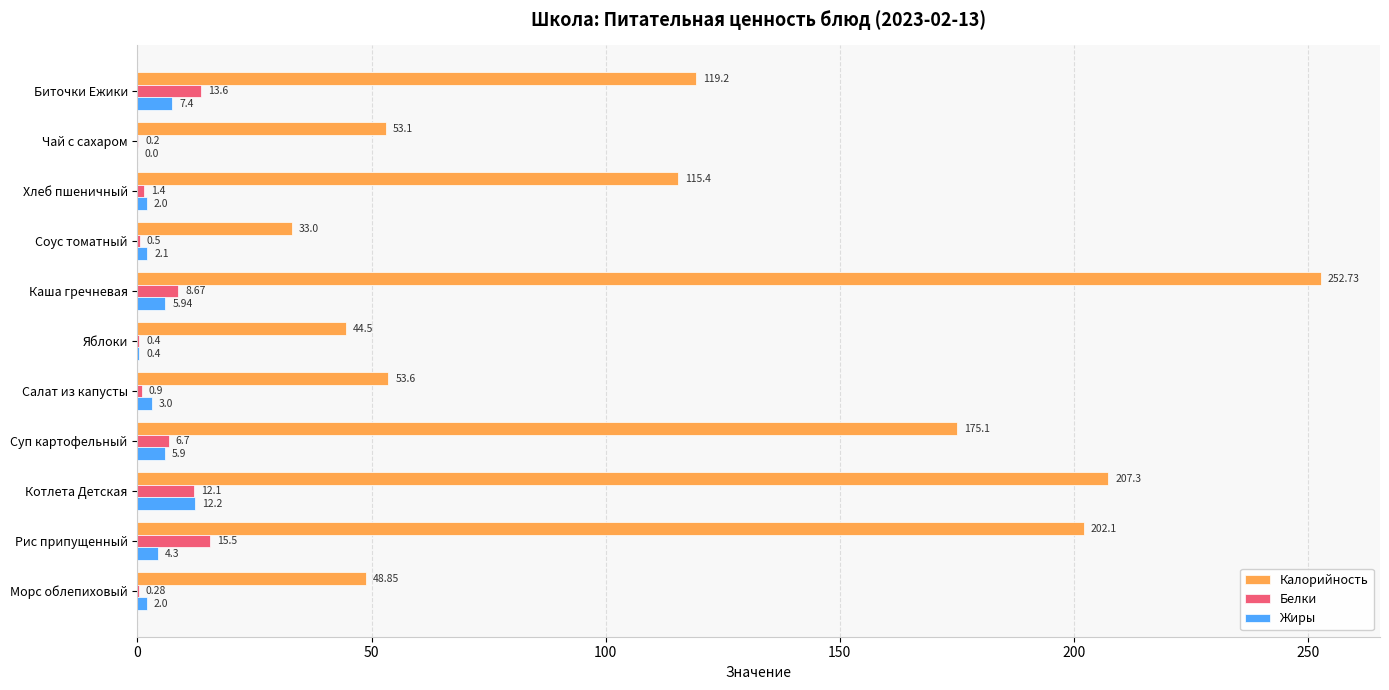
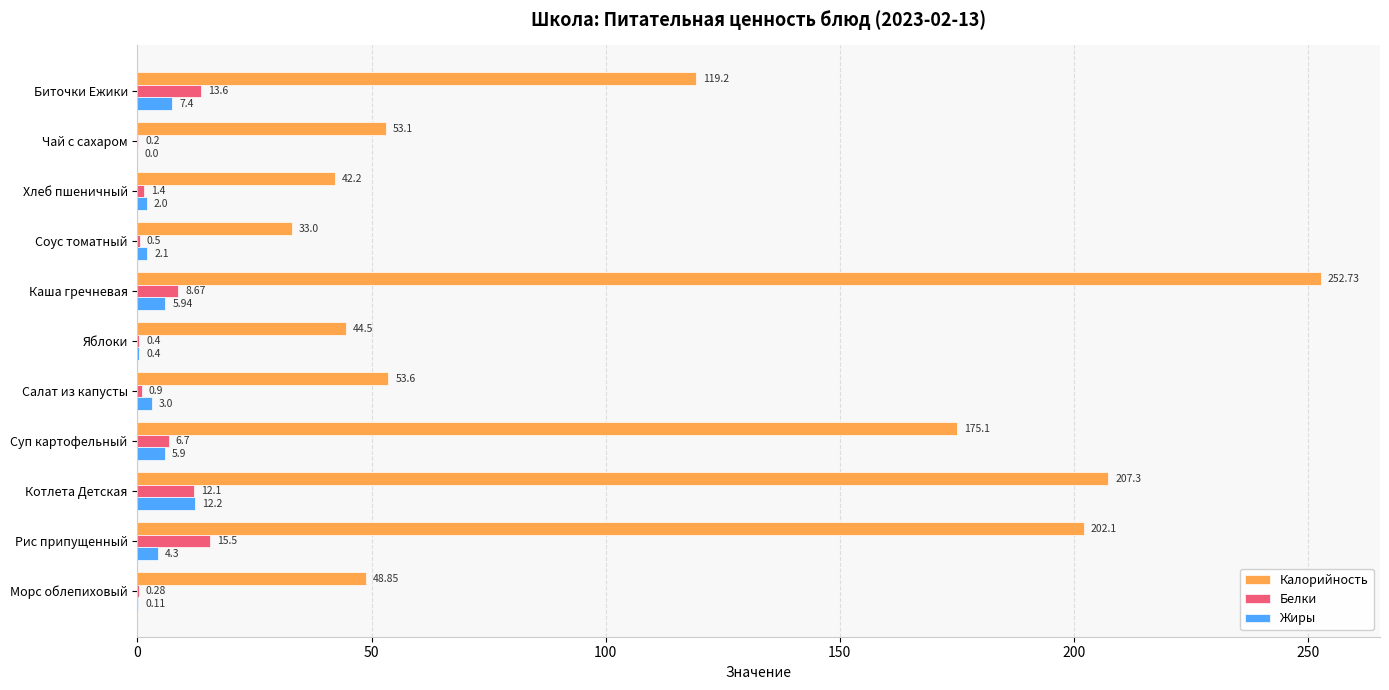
Калорийность, Хлеб пшеничный: 115.4 -> 42.2
Жиры, Морс облепиховый: 2.0 -> 0.11
